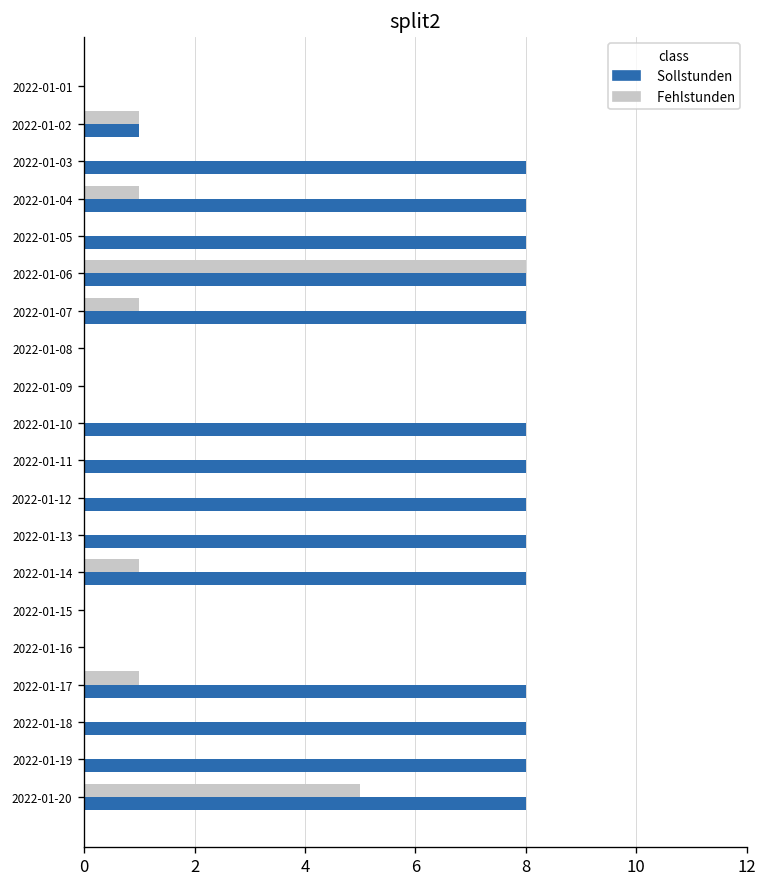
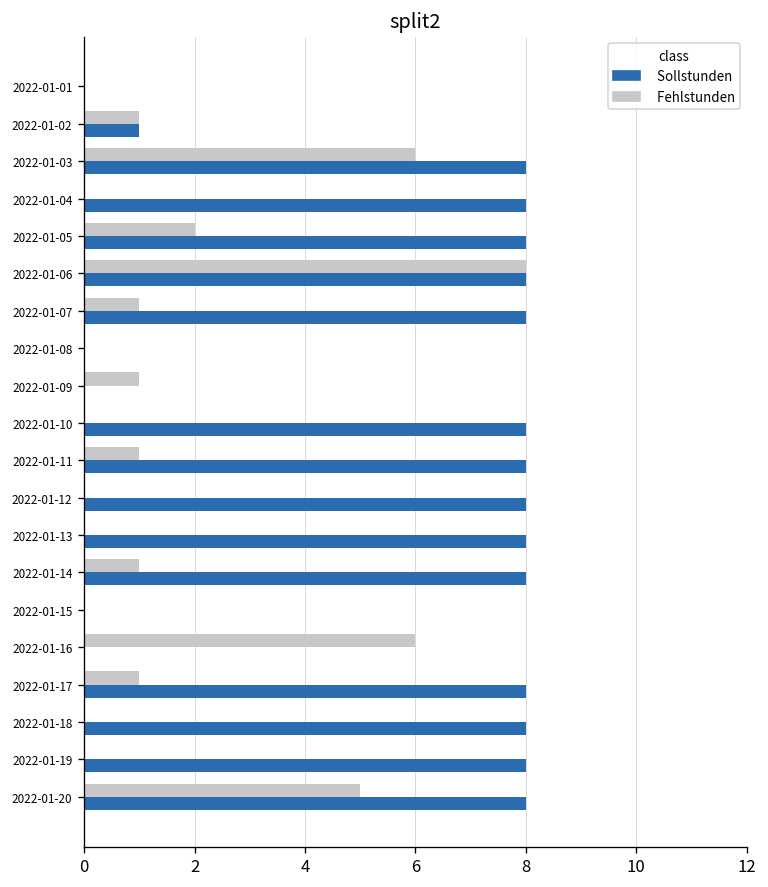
Fehlstunden, 2022-01-03: 0 -> 6
Fehlstunden, 2022-01-04: 1 -> 0
Fehlstunden, 2022-01-05: 0 -> 2
Fehlstunden, 2022-01-09: 0 -> 1
Fehlstunden, 2022-01-11: 0 -> 1
Fehlstunden, 2022-01-16: 0 -> 6
